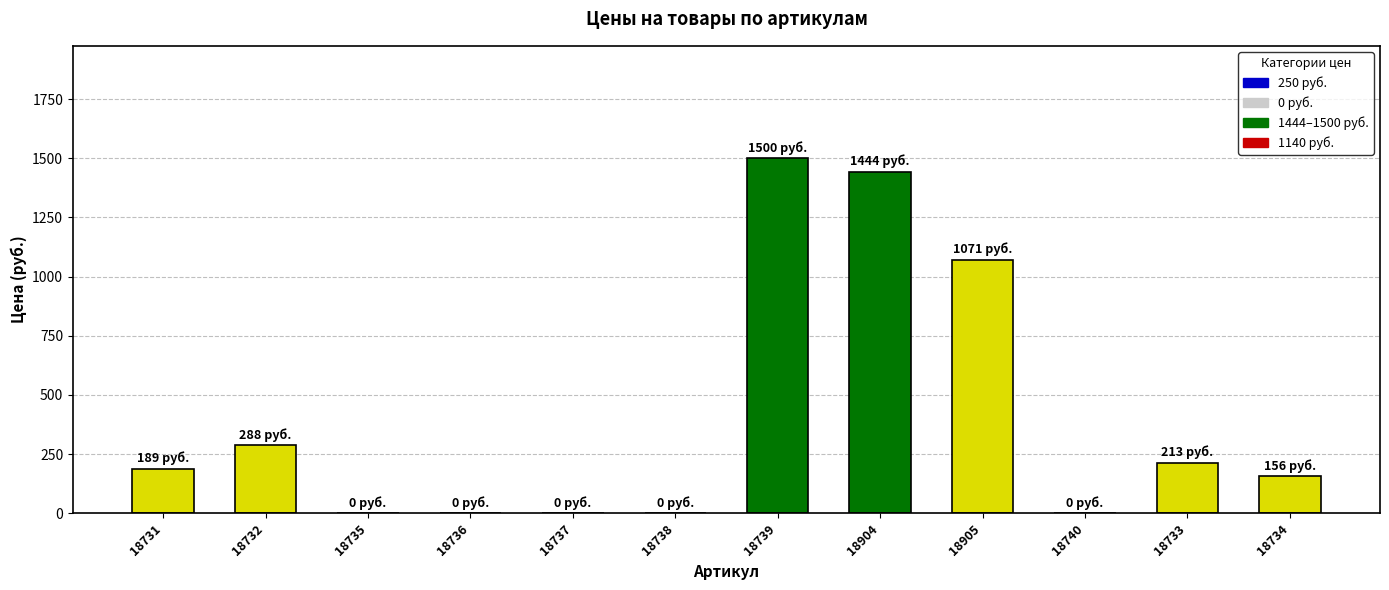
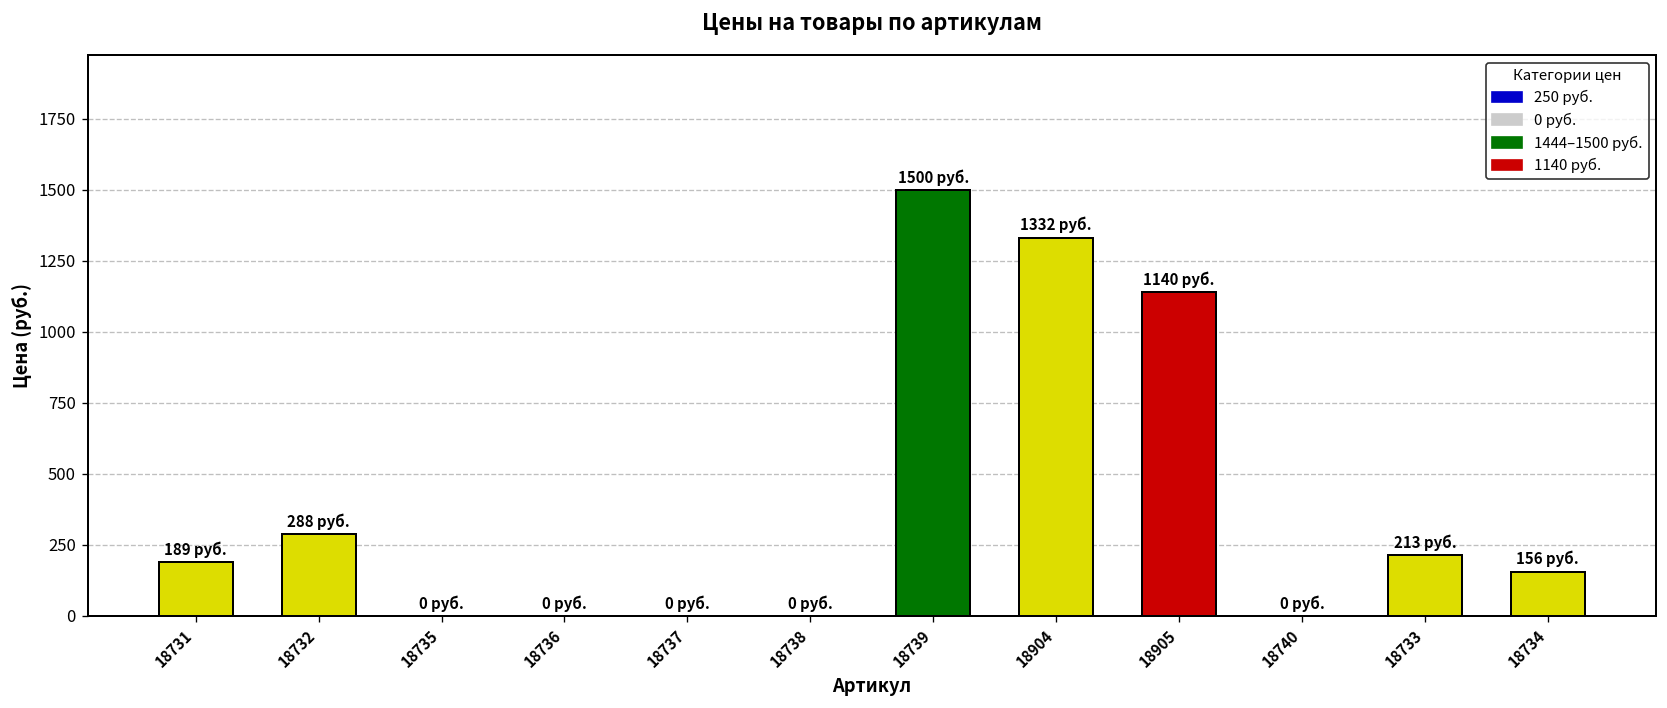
18904: 1444 -> 1332
18905: 1071 -> 1140
